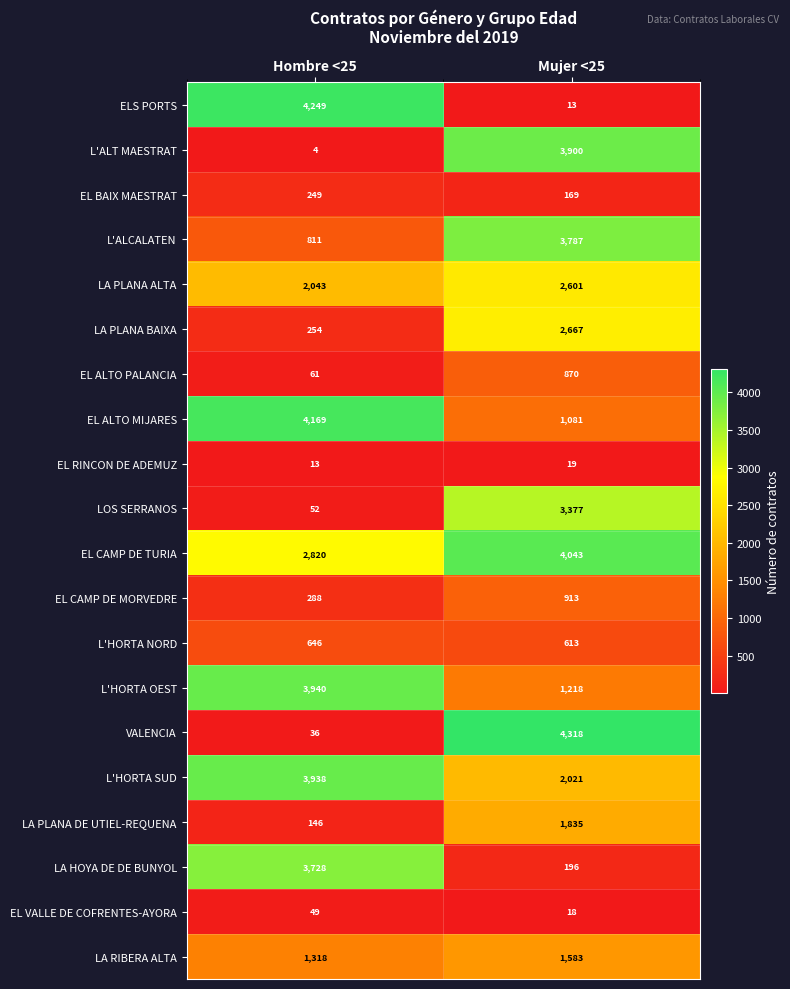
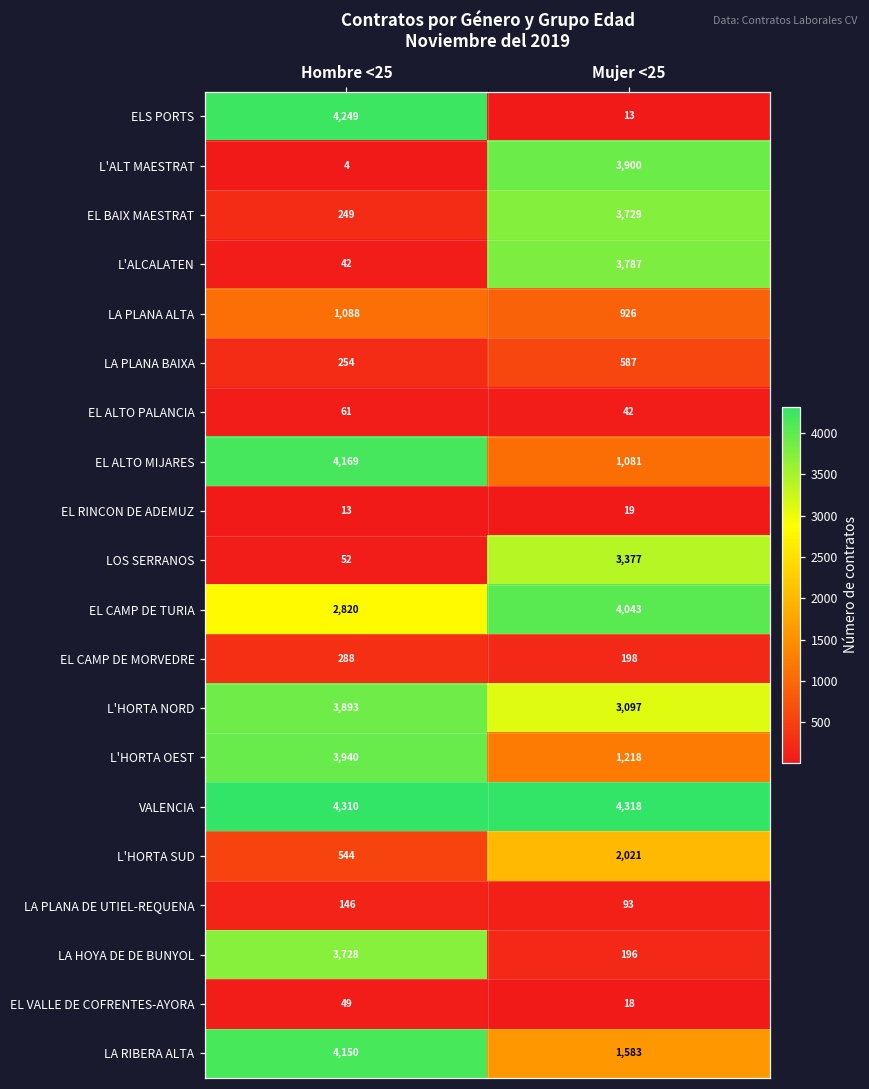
EL BAIX MAESTRAT, Mujer <25: 169 -> 3,729
L'ALCALATEN, Hombre <25: 811 -> 42
LA PLANA ALTA, Hombre <25: 2,043 -> 1,088
LA PLANA ALTA, Mujer <25: 2,601 -> 926
LA PLANA BAIXA, Mujer <25: 2,667 -> 587
EL ALTO PALANCIA, Mujer <25: 870 -> 42
EL CAMP DE MORVEDRE, Mujer <25: 913 -> 198
L'HORTA NORD, Hombre <25: 646 -> 3,893
L'HORTA NORD, Mujer <25: 613 -> 3,097
VALENCIA, Hombre <25: 36 -> 4,310
L'HORTA SUD, Hombre <25: 3,938 -> 544
LA PLANA DE UTIEL-REQUENA, Mujer <25: 1,835 -> 93
LA RIBERA ALTA, Hombre <25: 1,318 -> 4,150
